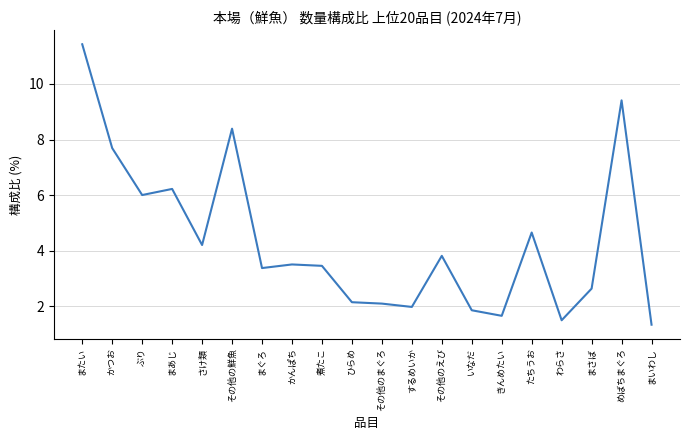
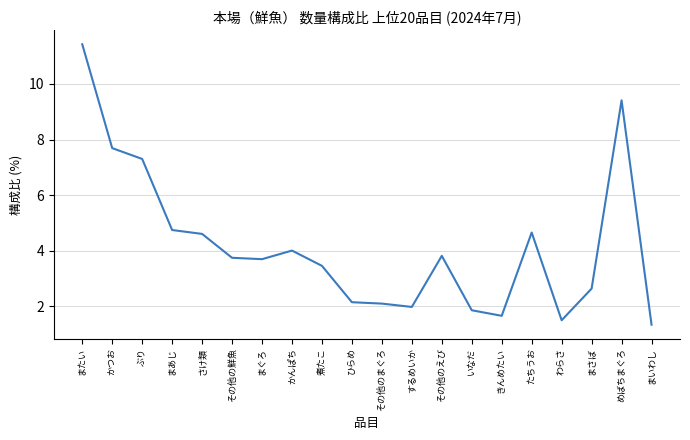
ぶり: 6.0 -> 7.3
まあじ: 6.2 -> 4.7
さけ類: 4.2 -> 4.6
その他の鮮魚: 8.4 -> 3.7
まぐろ: 3.4 -> 3.7
かんぱち: 3.5 -> 4.0
